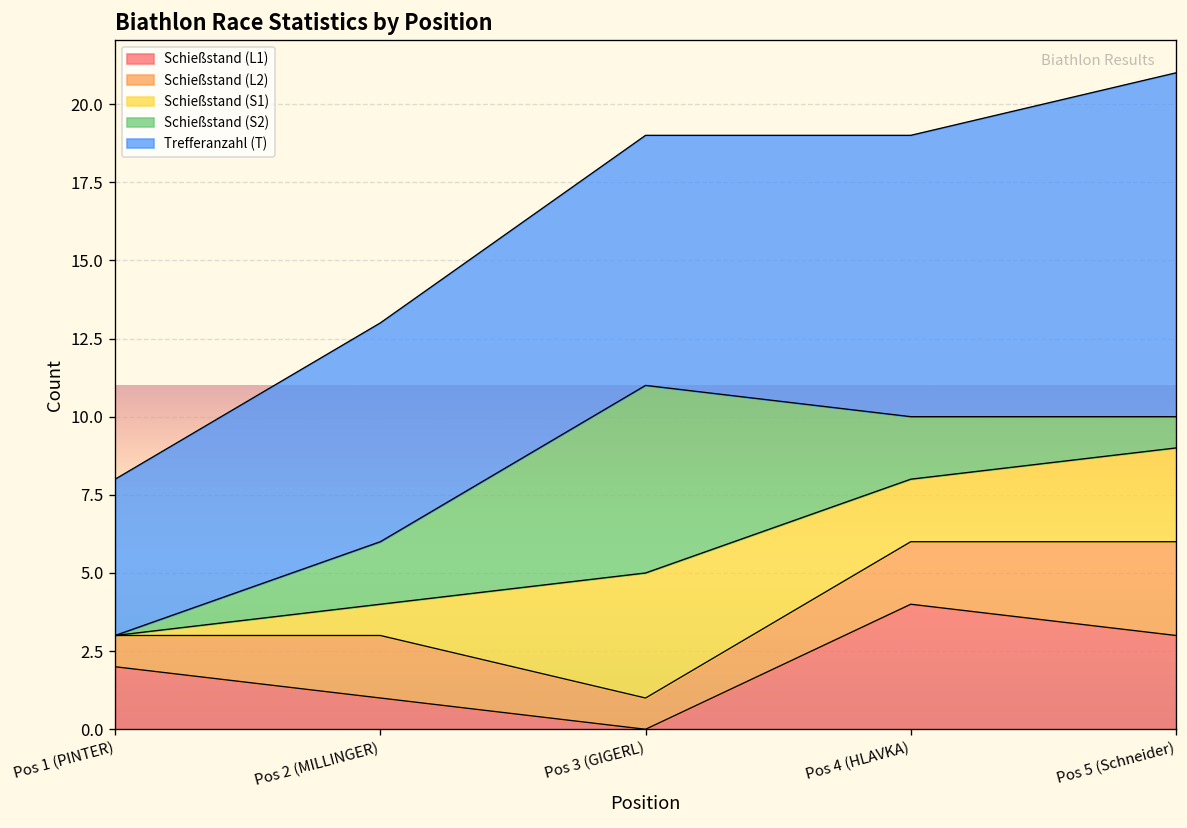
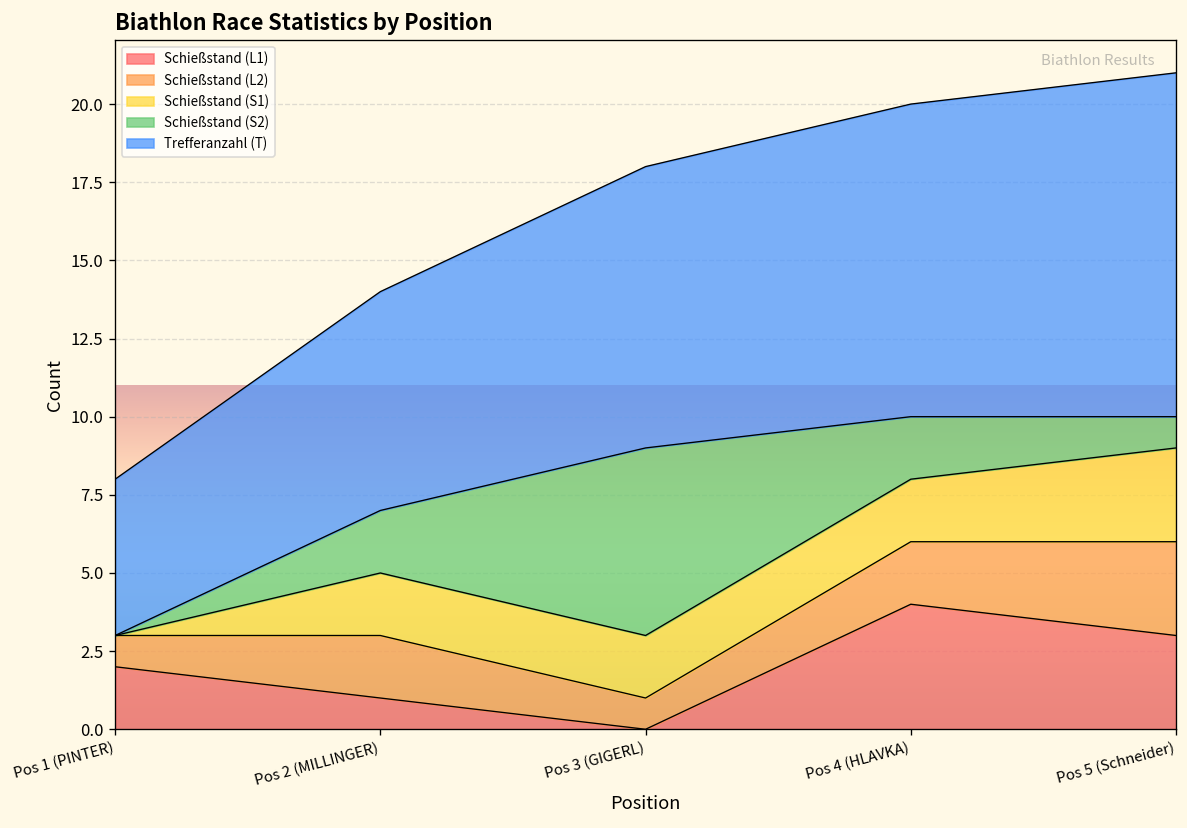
Schießstand (S1), Pos 2 (MILLINGER): 1 -> 2
Schießstand (S1), Pos 3 (GIGERL): 4 -> 2
Trefferanzahl (T), Pos 3 (GIGERL): 8 -> 9
Trefferanzahl (T), Pos 4 (HLAVKA): 9 -> 10
